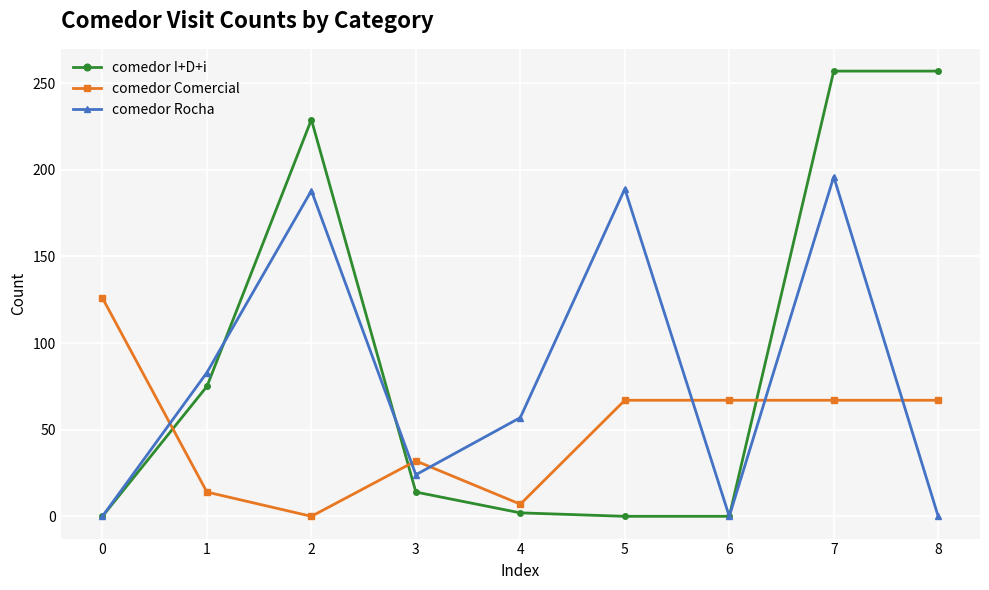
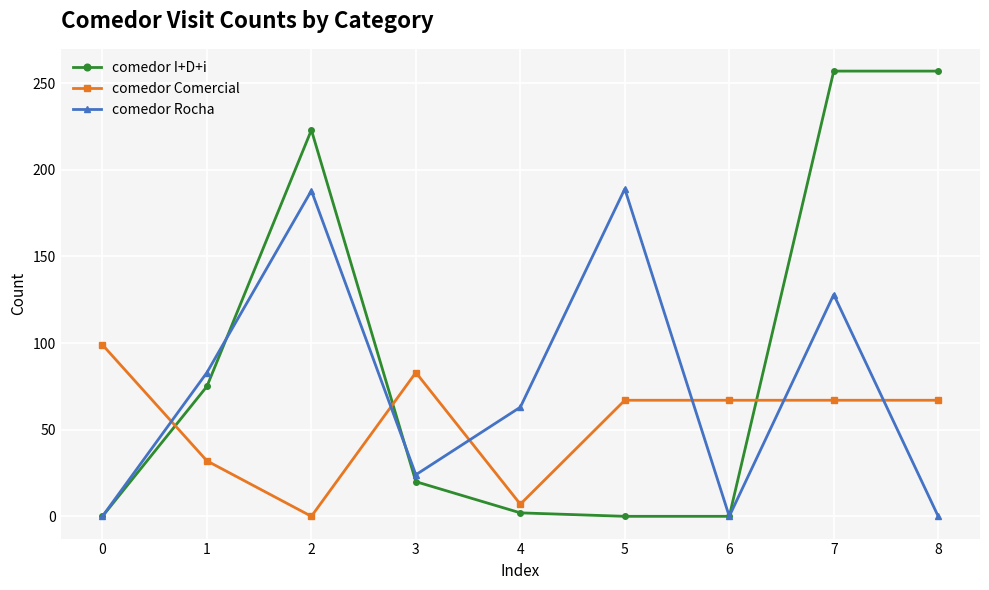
comedor Comercial, 0: 126 -> 99
comedor Comercial, 1: 14 -> 32
comedor I+D+i, 2: 229 -> 223
comedor I+D+i, 3: 14 -> 20
comedor Comercial, 3: 32 -> 83
comedor Rocha, 4: 57 -> 63
comedor Rocha, 7: 196 -> 128
